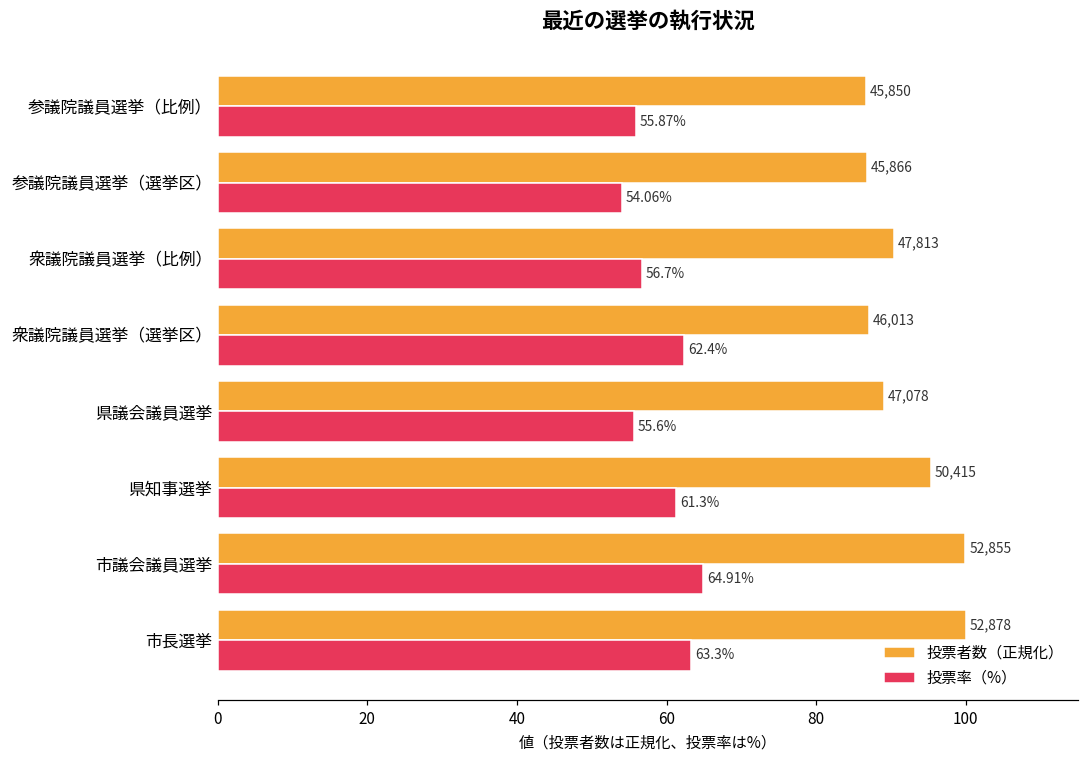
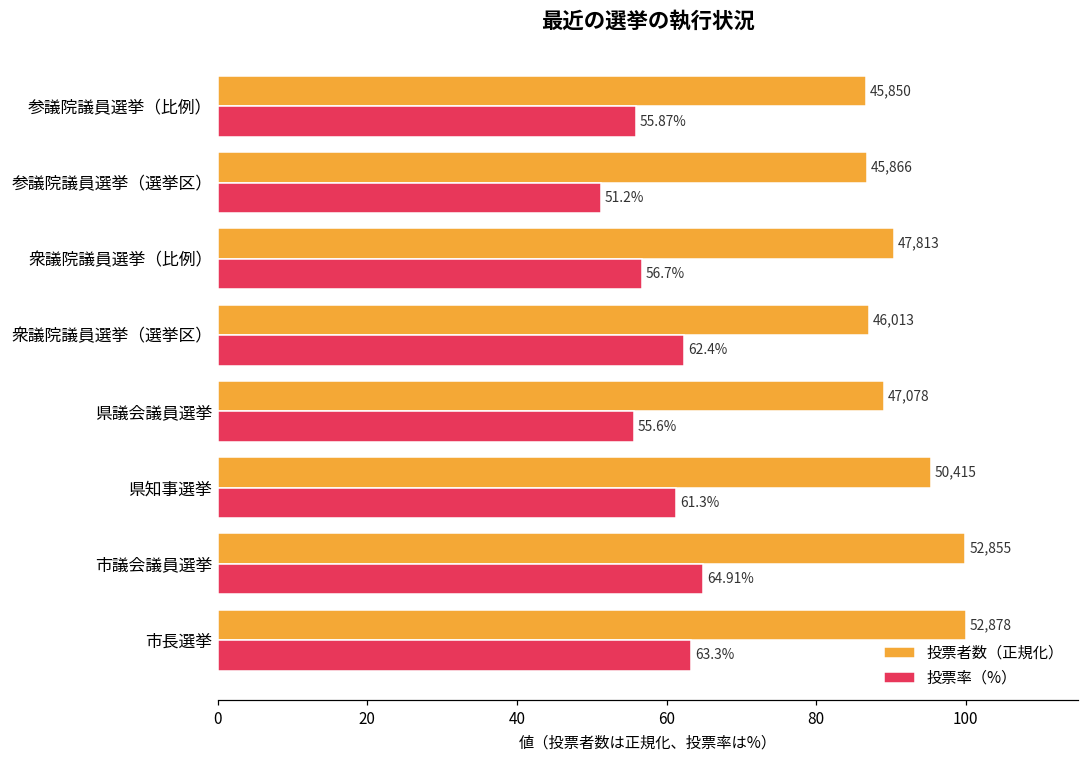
投票率（%）, 参議院議員選挙（選挙区）: 54.06% -> 51.2%
